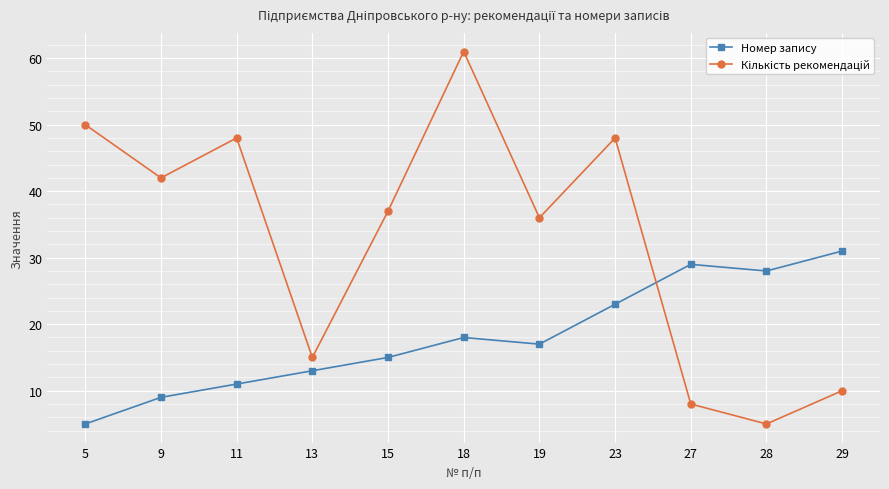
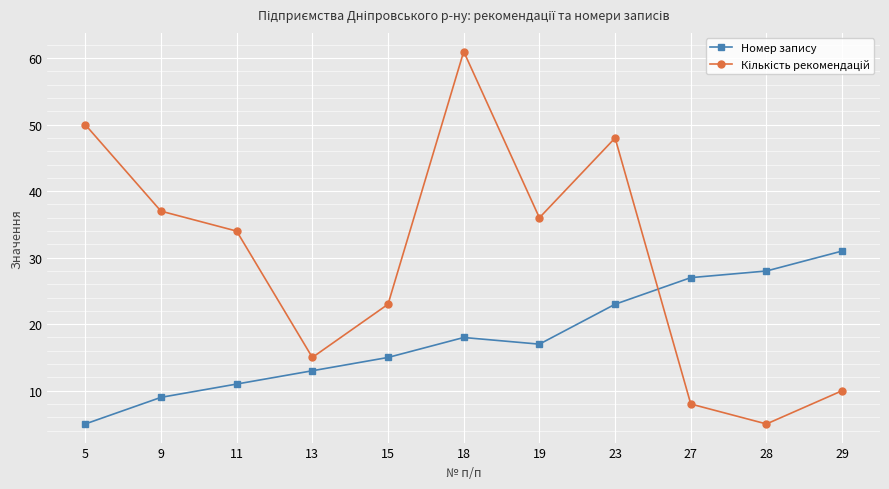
Кількість рекомендацій, 9: 42 -> 37
Кількість рекомендацій, 11: 48 -> 34
Кількість рекомендацій, 15: 37 -> 23
Номер запису, 27: 29 -> 27
